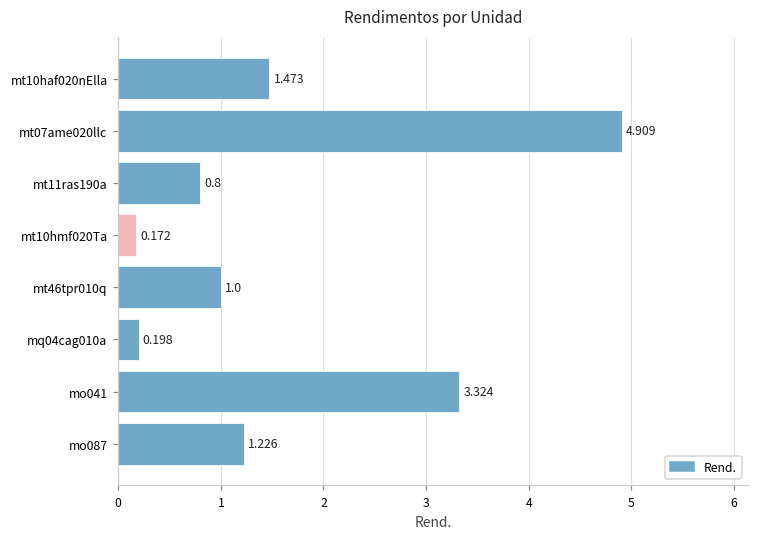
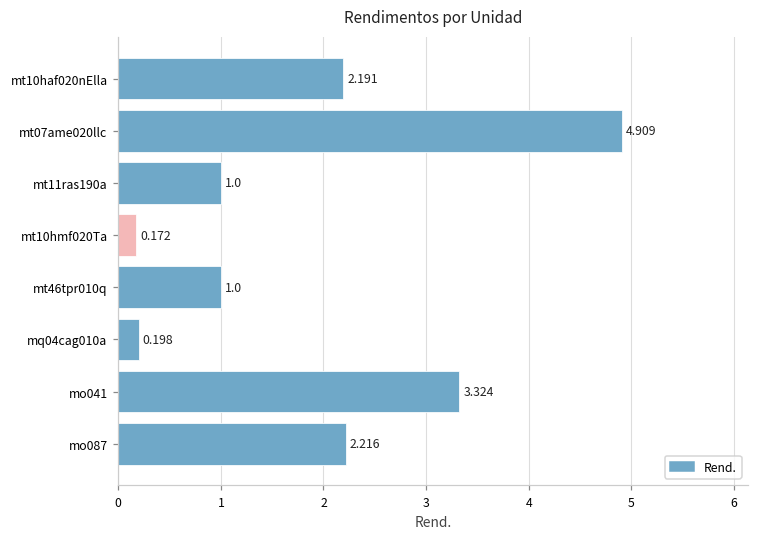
mt10haf020nElla: 1.473 -> 2.191
mt11ras190a: 0.8 -> 1.0
mo087: 1.226 -> 2.216
